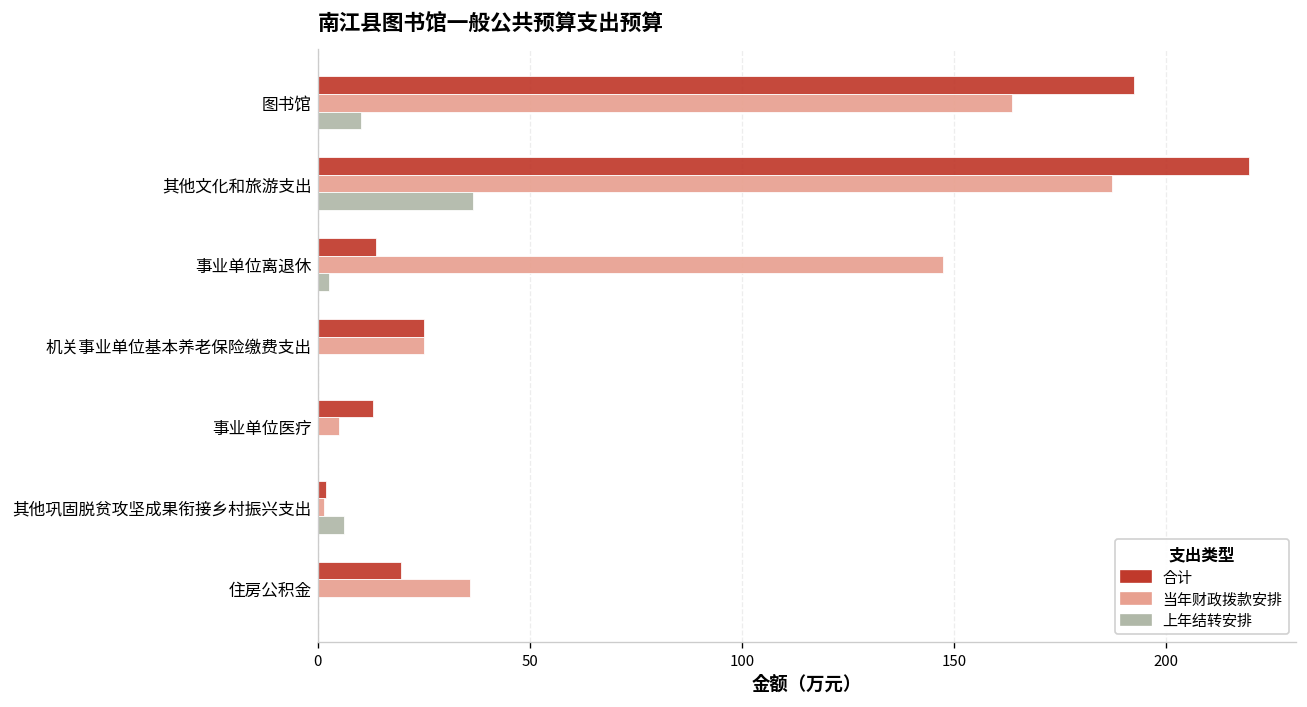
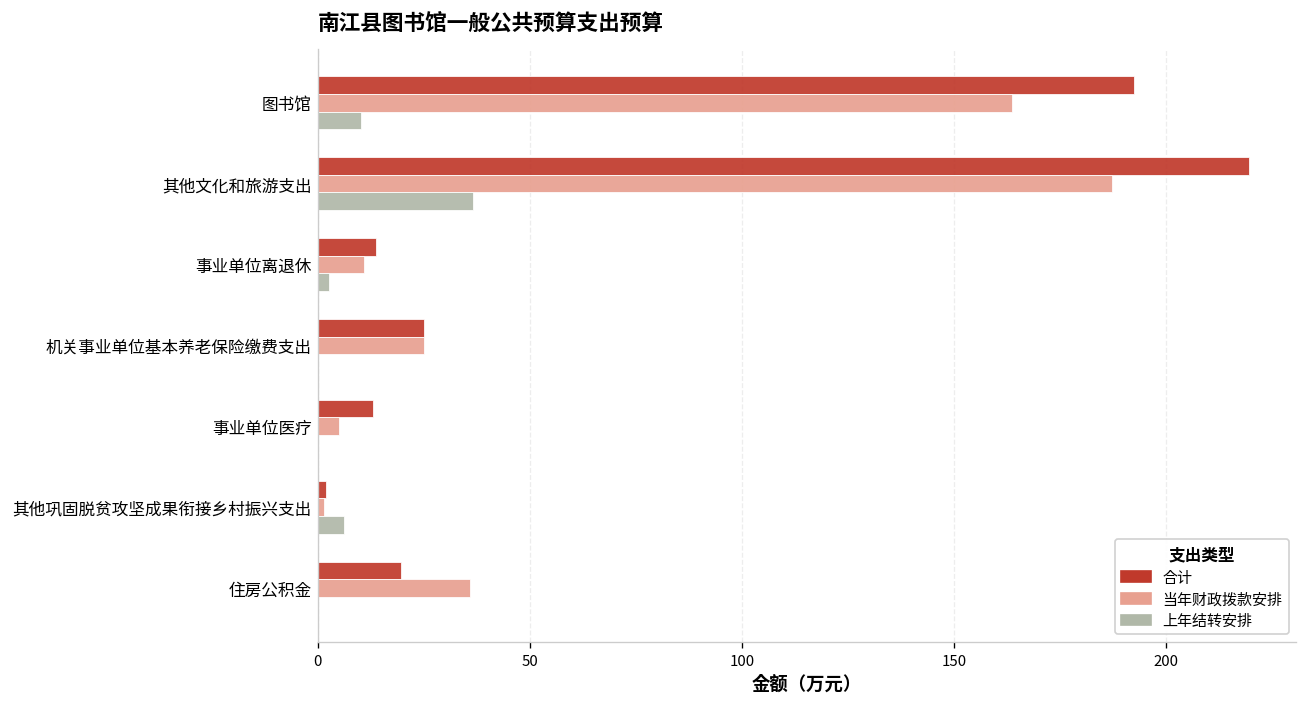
当年财政拨款安排, 事业单位离退休: 148 -> 11
